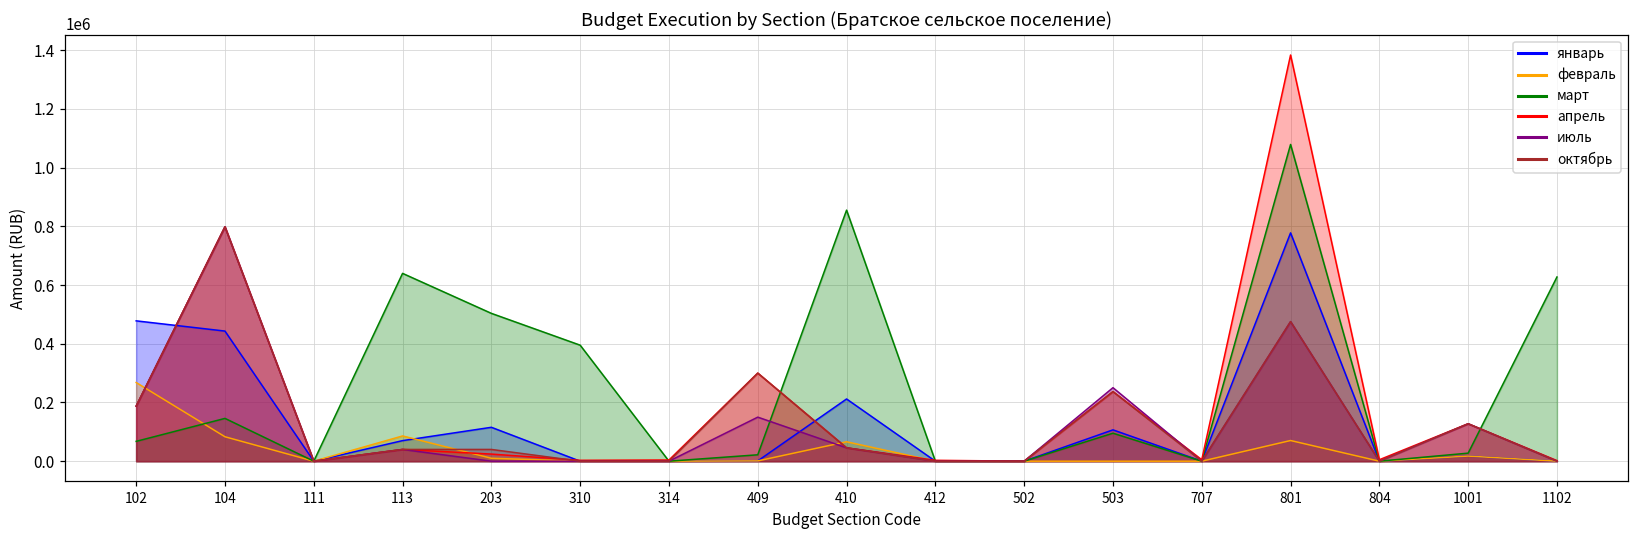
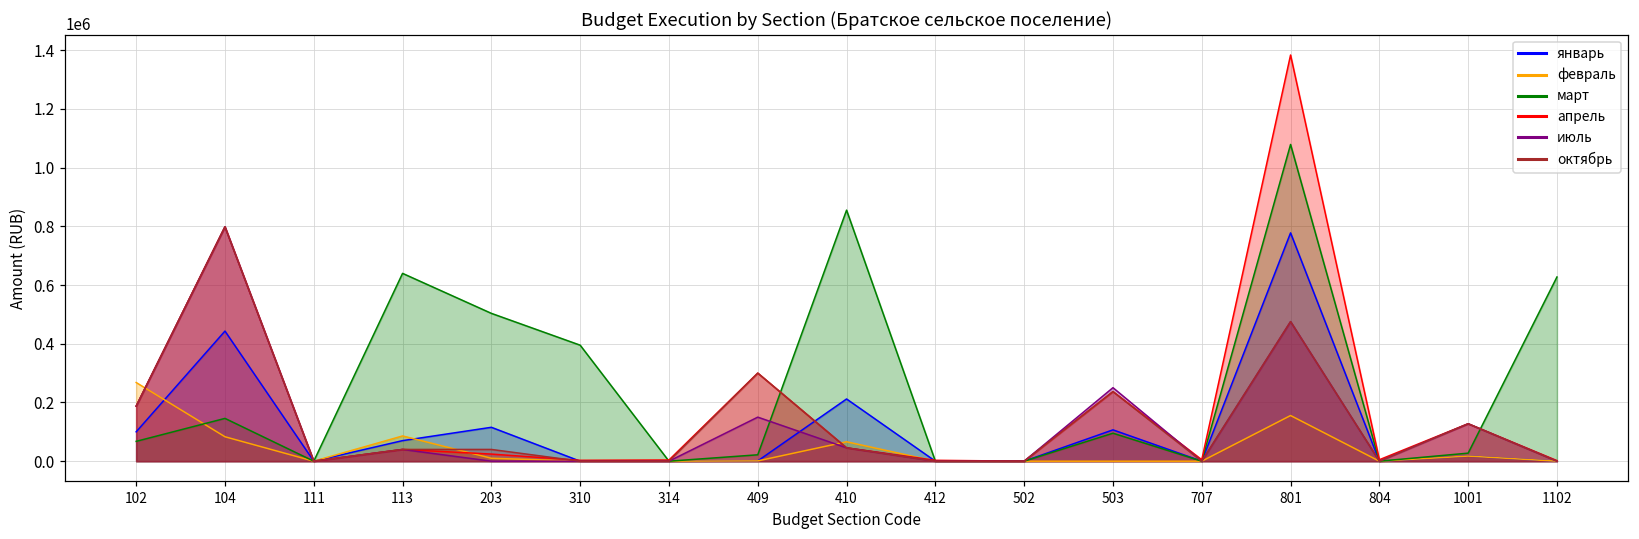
январь, 102: 480000 -> 100000
февраль, 801: 70000 -> 160000
